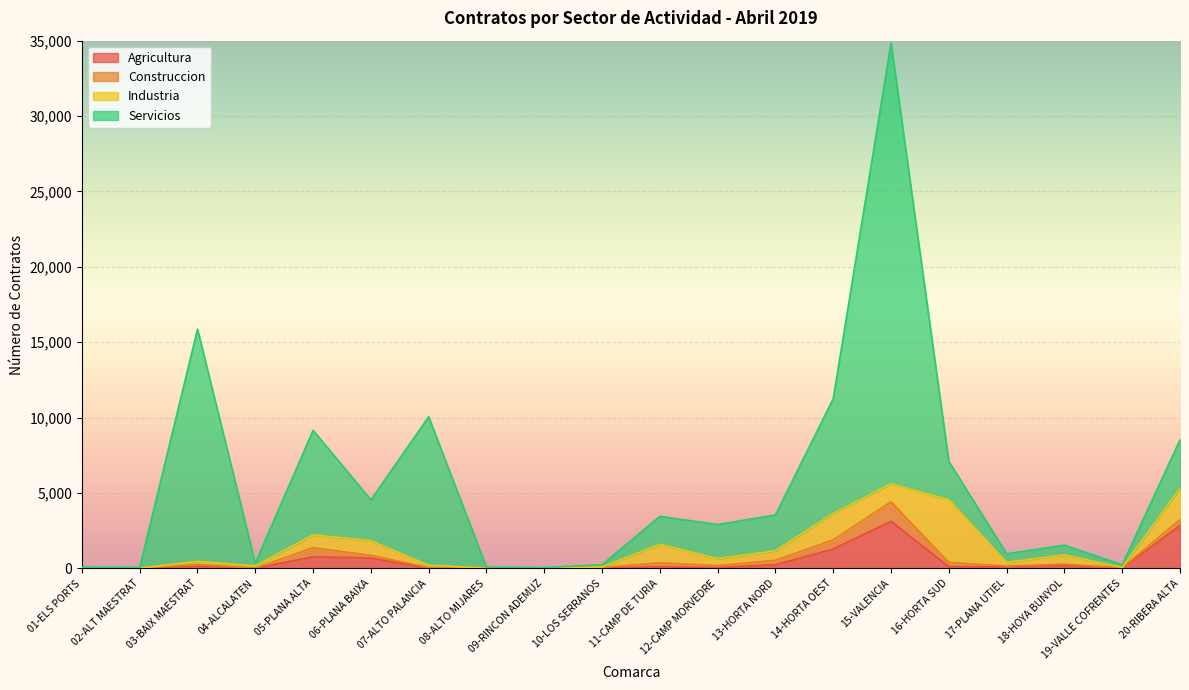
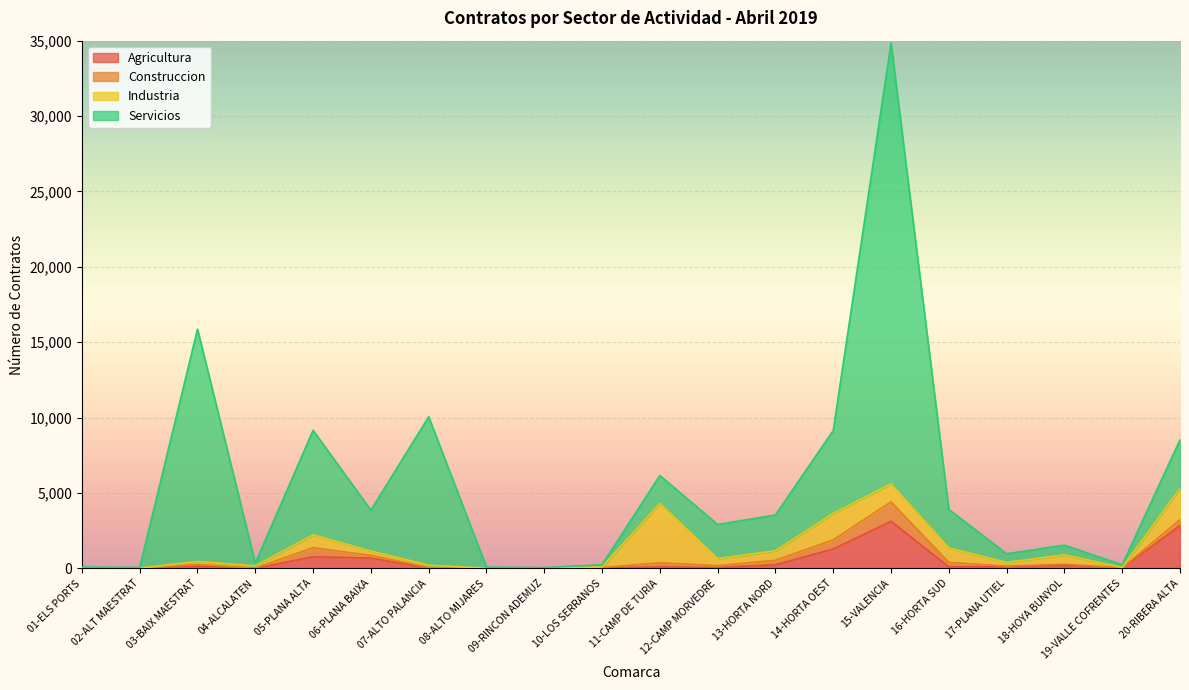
Industria, 06-PLANA BAIXA: 1,000 -> 300
Industria, 11-CAMP DE TURIA: 1,200 -> 3,900
Servicios, 14-HORTA OEST: 7,600 -> 5,500
Industria, 16-HORTA SUD: 4,100 -> 1,000
